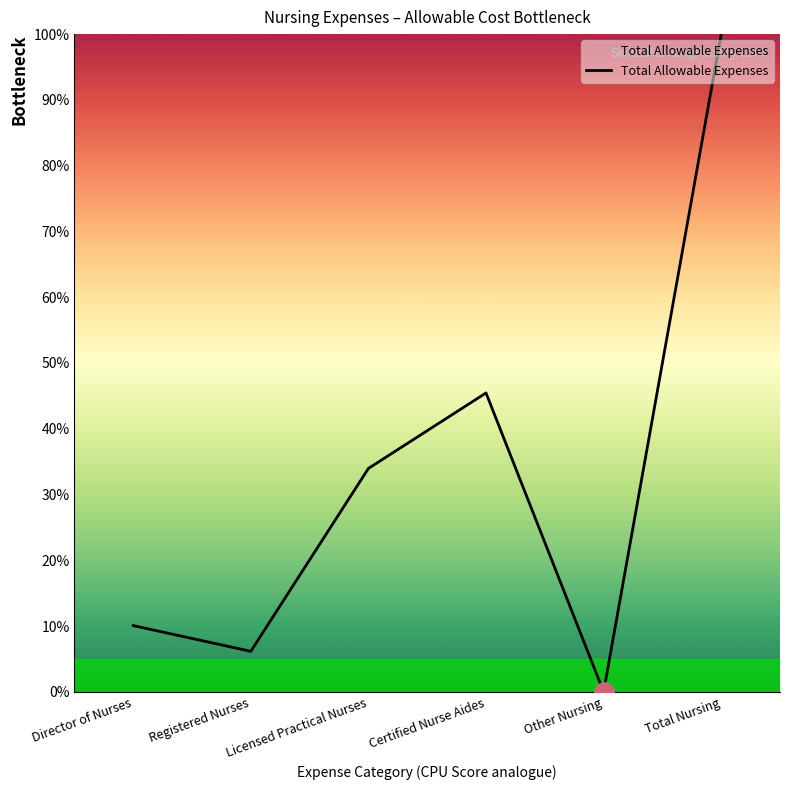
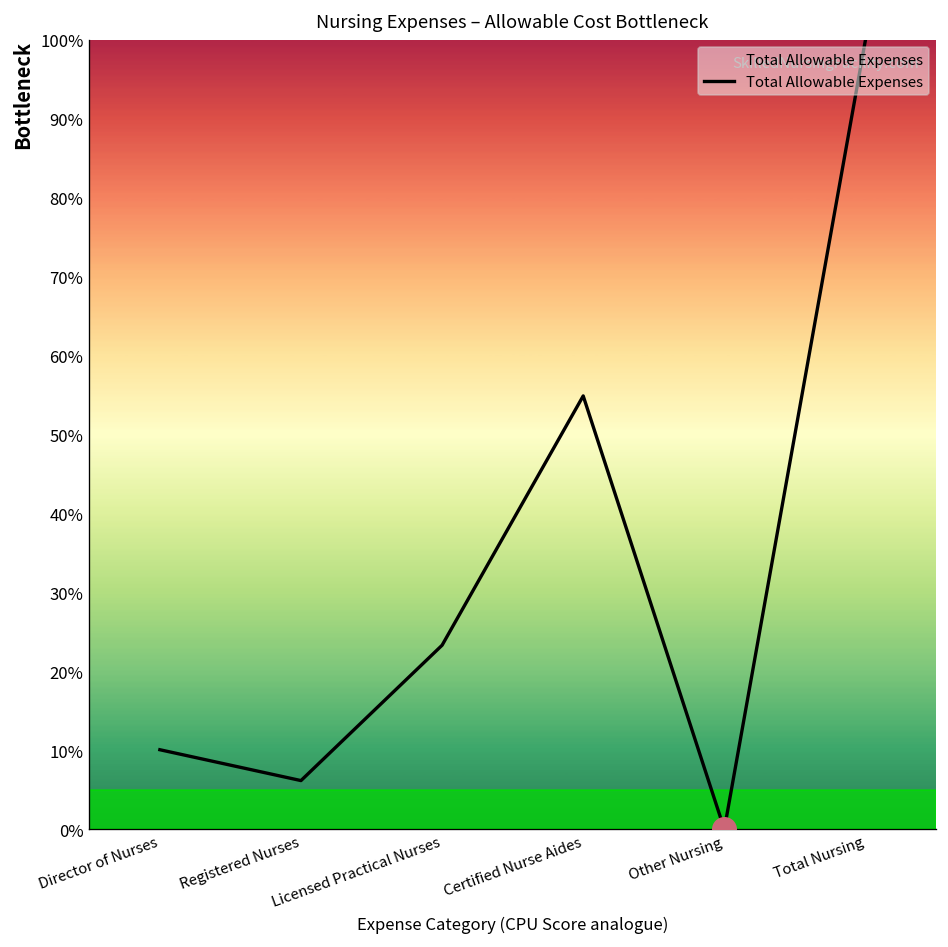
Total Allowable Expenses, Licensed Practical Nurses: 34% -> 23%
Total Allowable Expenses, Certified Nurse Aides: 45% -> 55%
